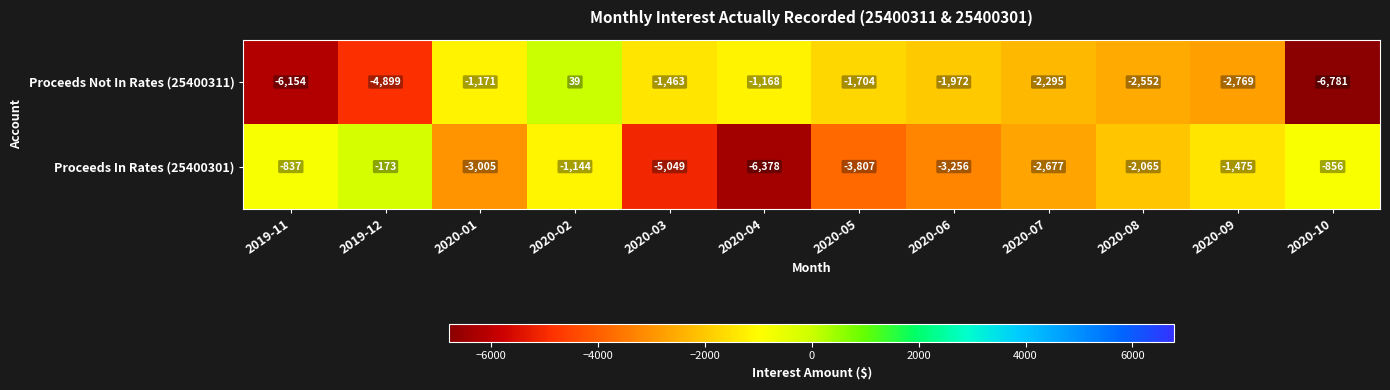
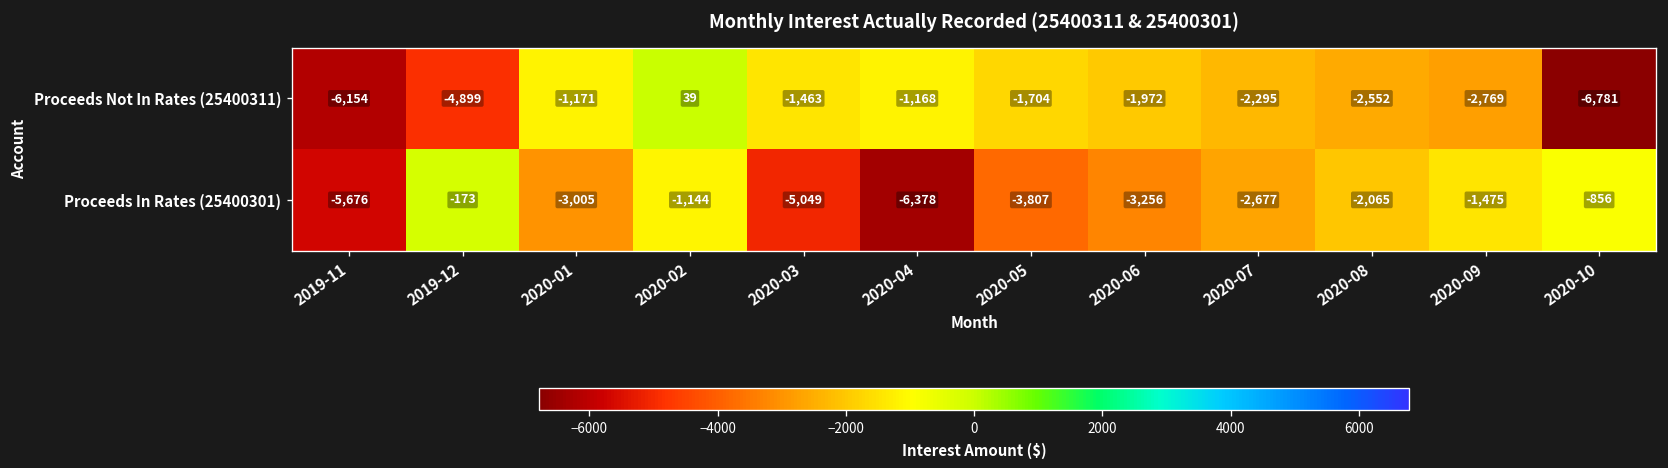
Proceeds In Rates (25400301), 2019-11: -837 -> -5,676
